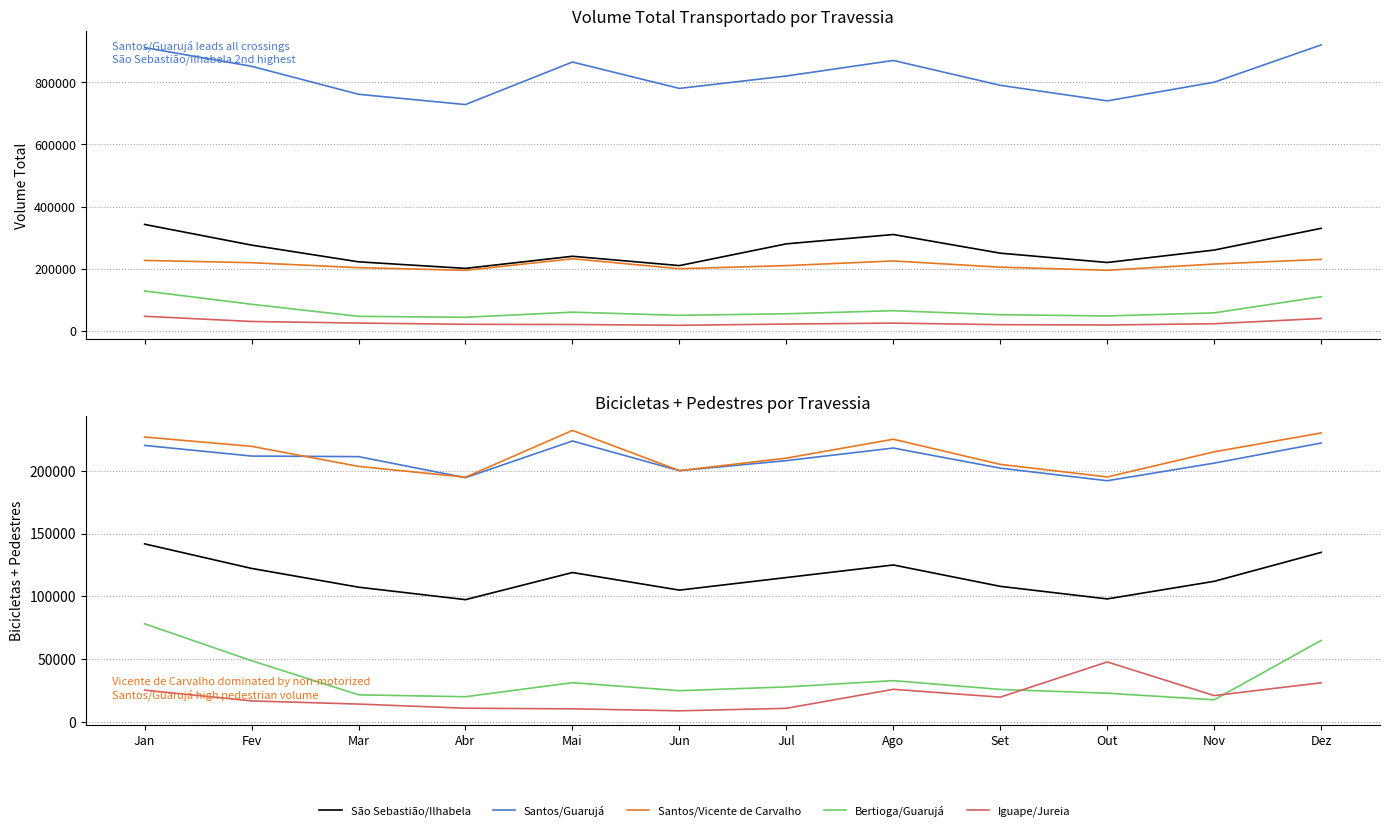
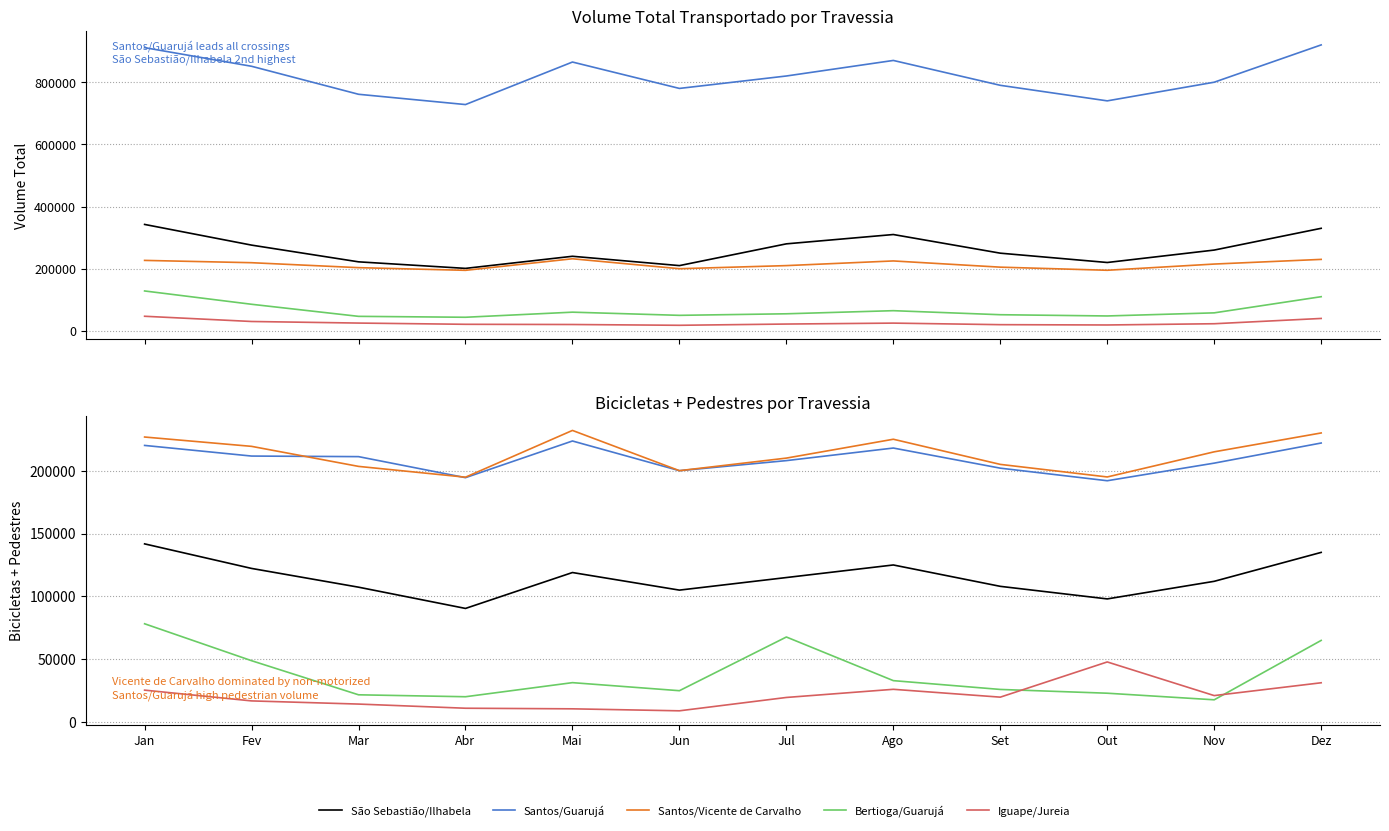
Bicicletas + Pedestres por Travessia, São Sebastião/Ilhabela, Abr: 97000 -> 90000
Bicicletas + Pedestres por Travessia, Bertioga/Guarujá, Jul: 28000 -> 68000
Bicicletas + Pedestres por Travessia, Iguape/Jureia, Jul: 11000 -> 20000
